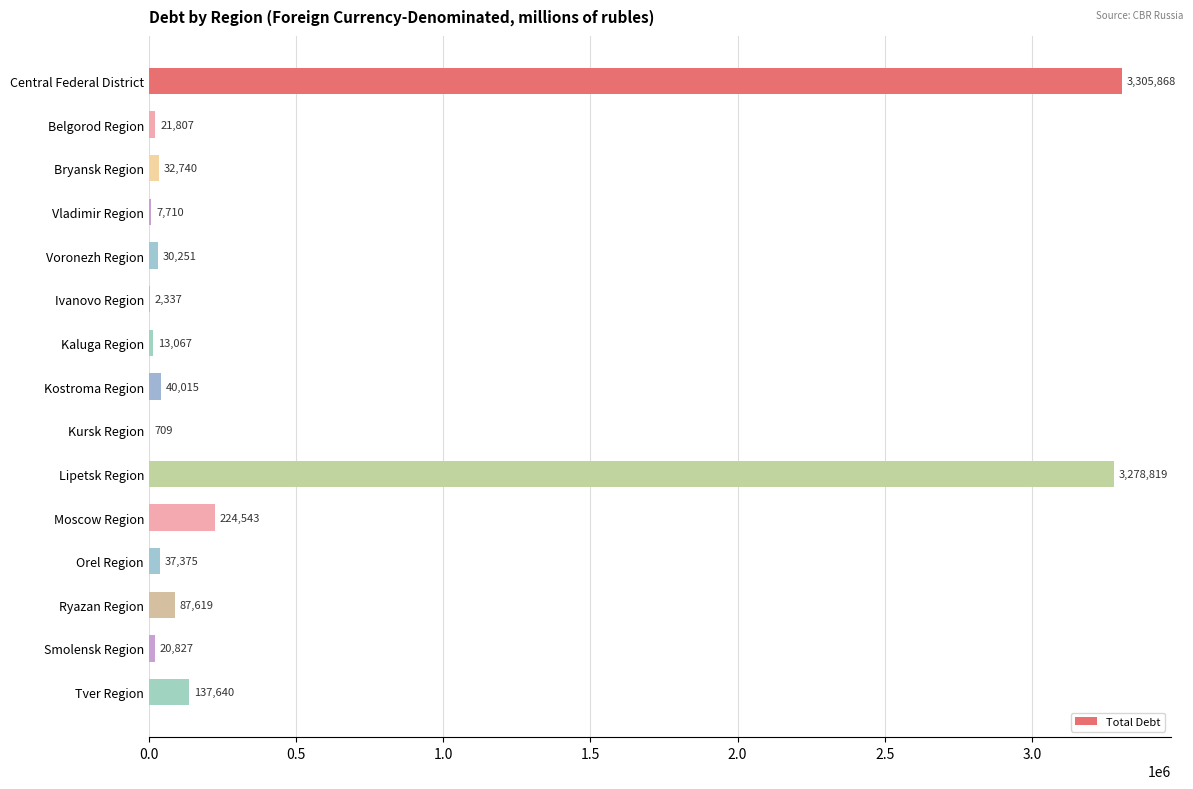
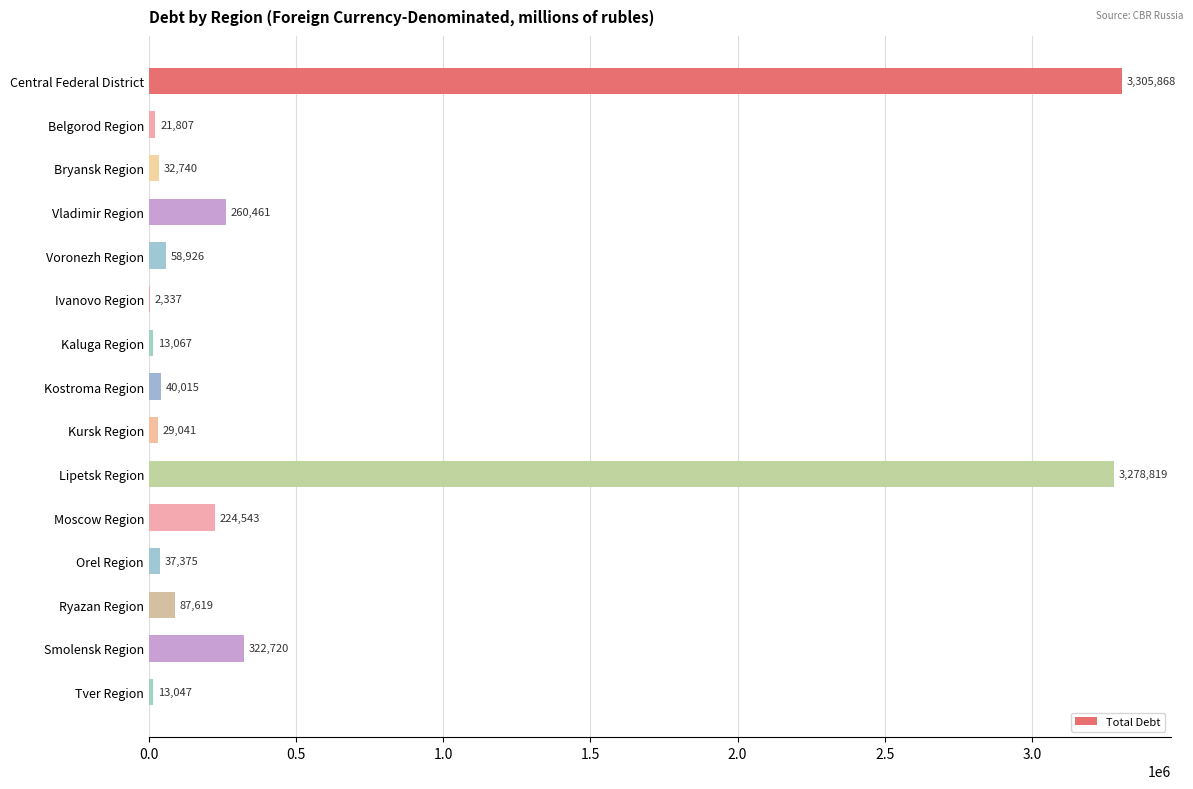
Vladimir Region: 7,710 -> 260,461
Voronezh Region: 30,251 -> 58,926
Kursk Region: 709 -> 29,041
Smolensk Region: 20,827 -> 322,720
Tver Region: 137,640 -> 13,047
